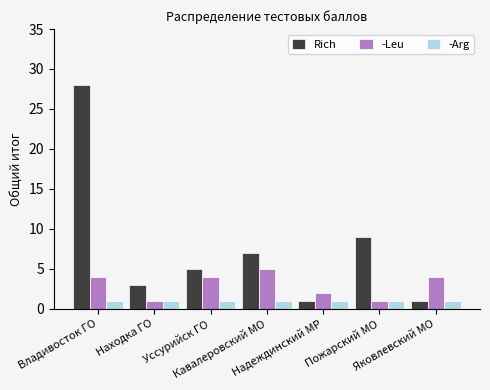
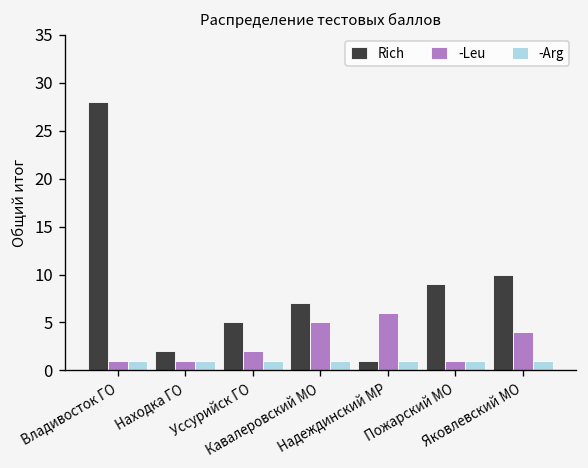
-Leu, Владивосток ГО: 4 -> 1
Rich, Находка ГО: 3 -> 2
-Leu, Уссурийск ГО: 4 -> 2
-Leu, Надеждинский МР: 2 -> 6
Rich, Яковлевский МО: 1 -> 10
